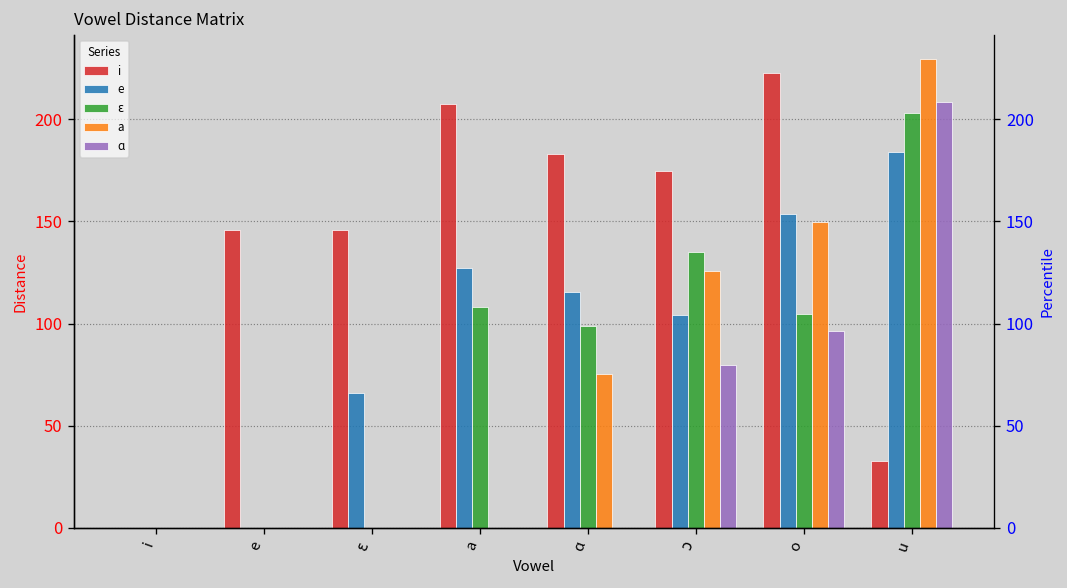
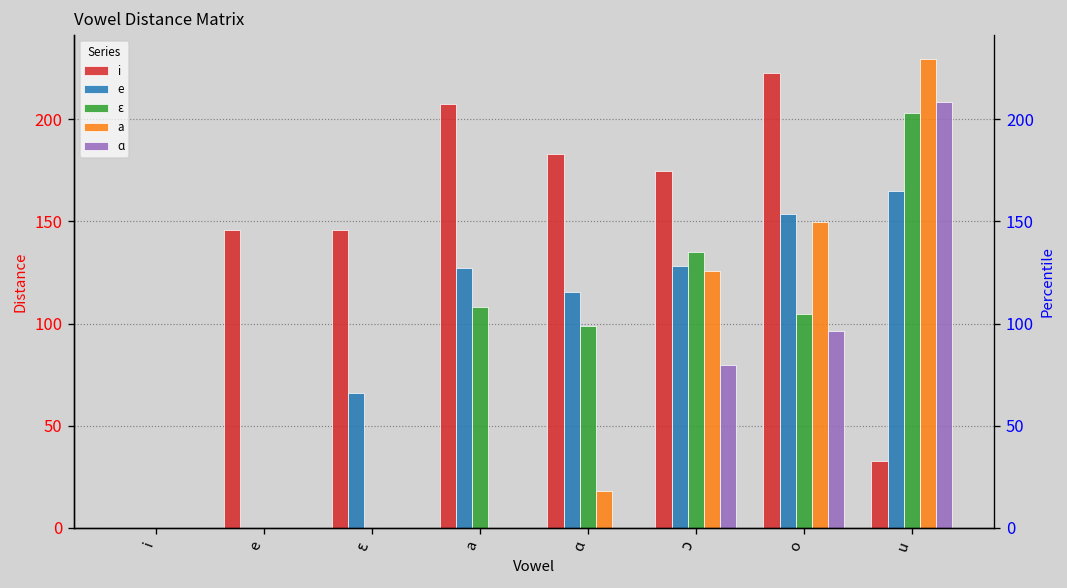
a, ɑ: 75 -> 18
e, ɔ: 104 -> 128
e, u: 184 -> 165
